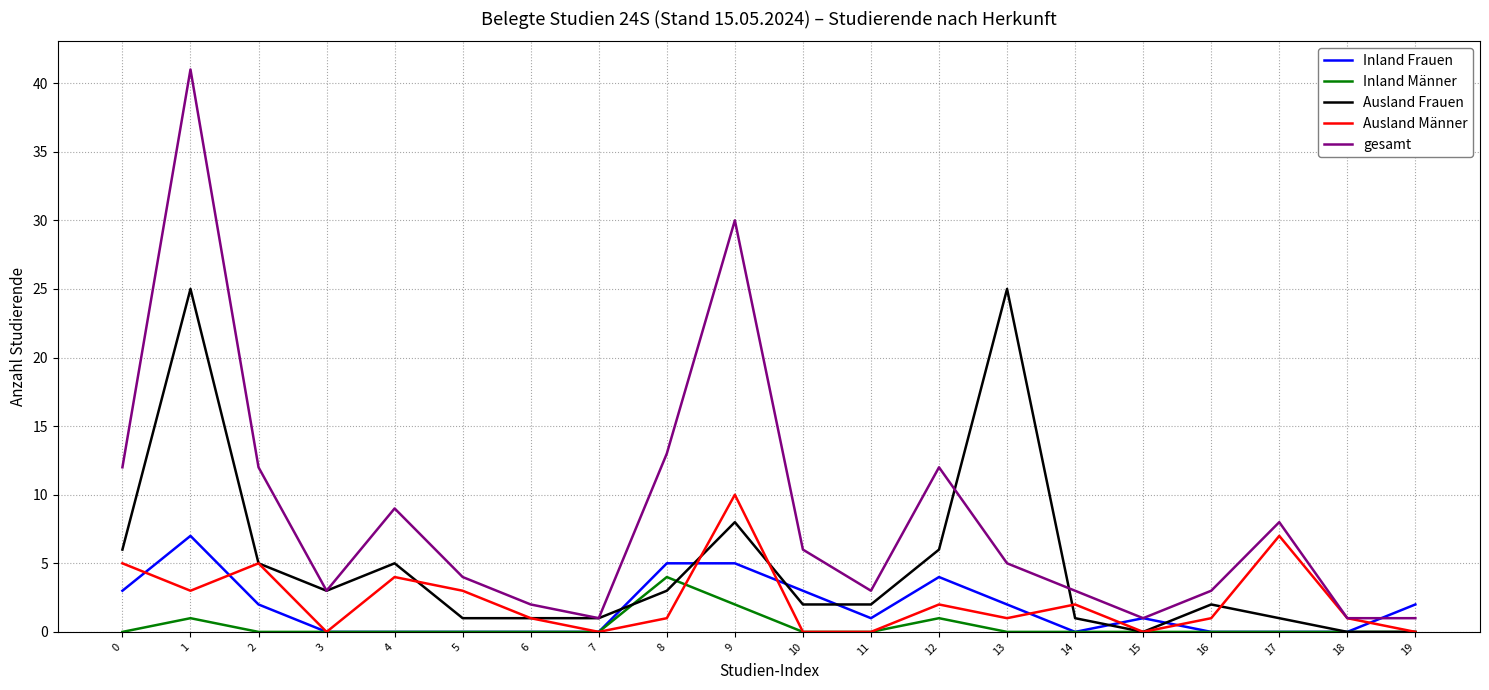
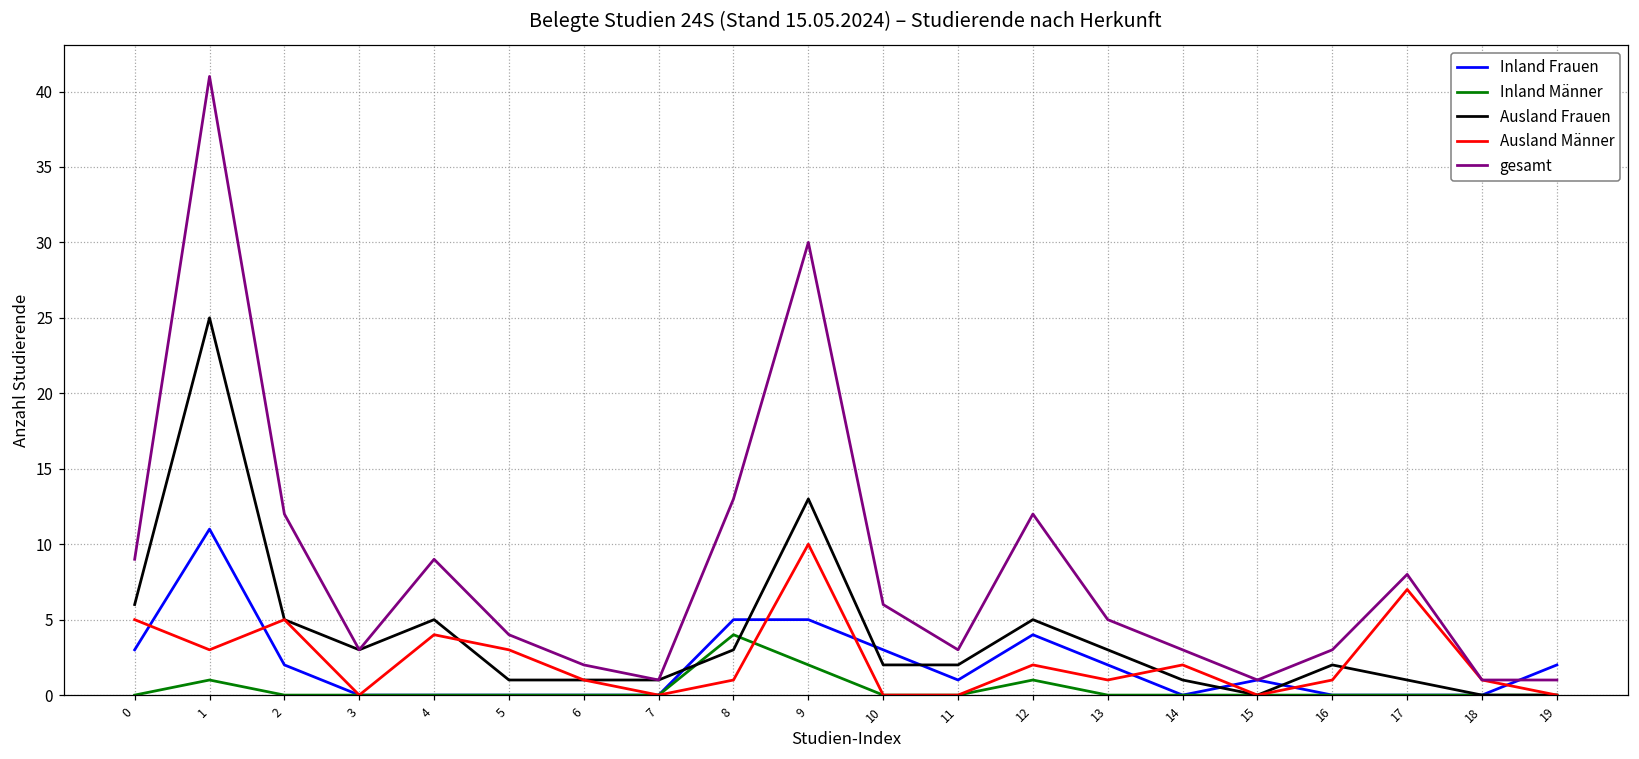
gesamt, 0: 12 -> 9
Inland Frauen, 1: 7 -> 11
Ausland Frauen, 9: 8 -> 13
Ausland Frauen, 12: 6 -> 5
Ausland Frauen, 13: 25 -> 3
